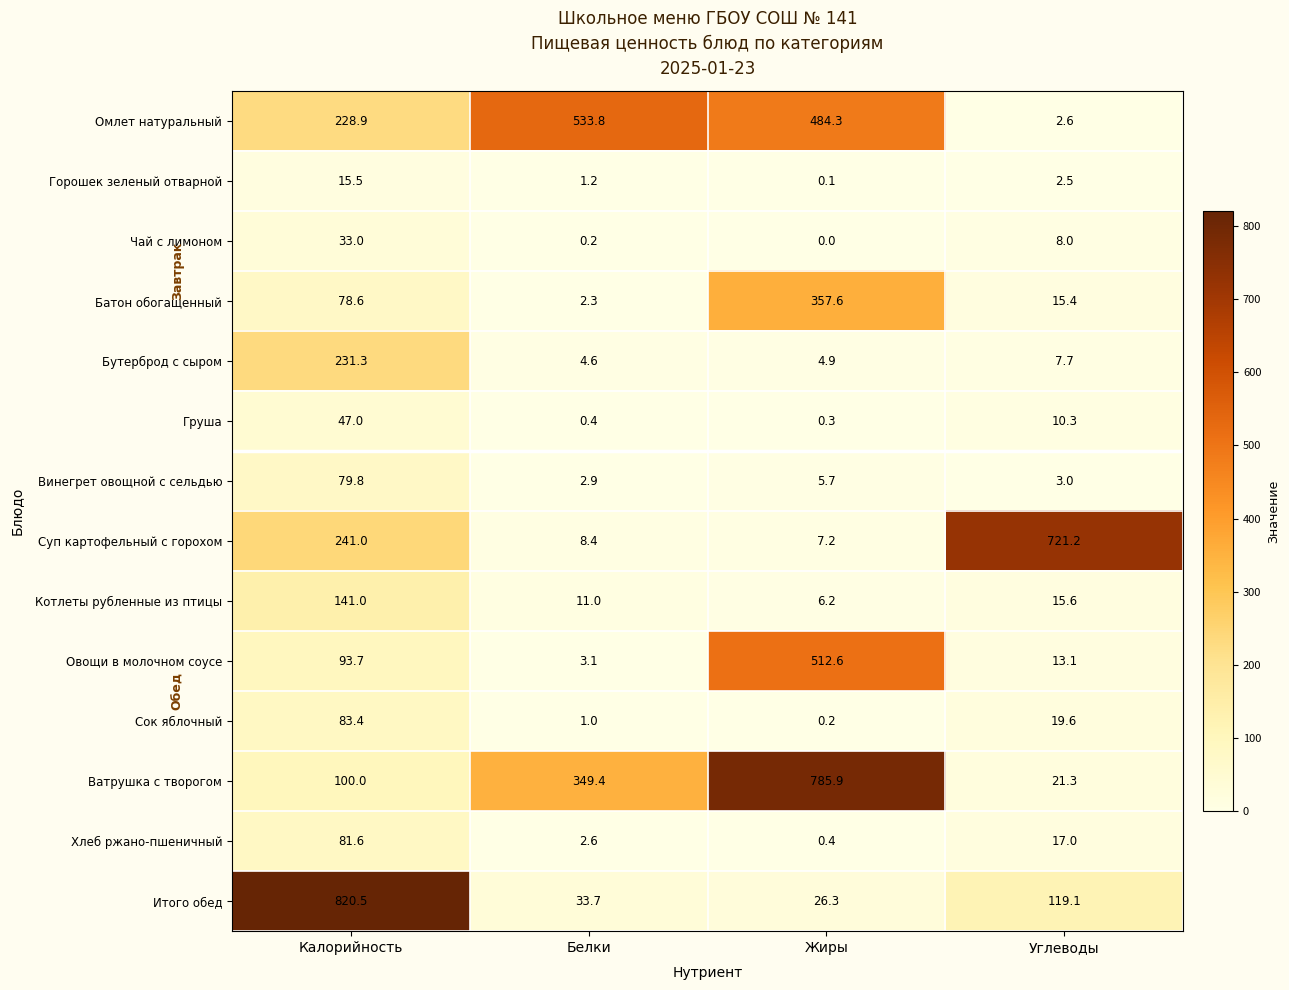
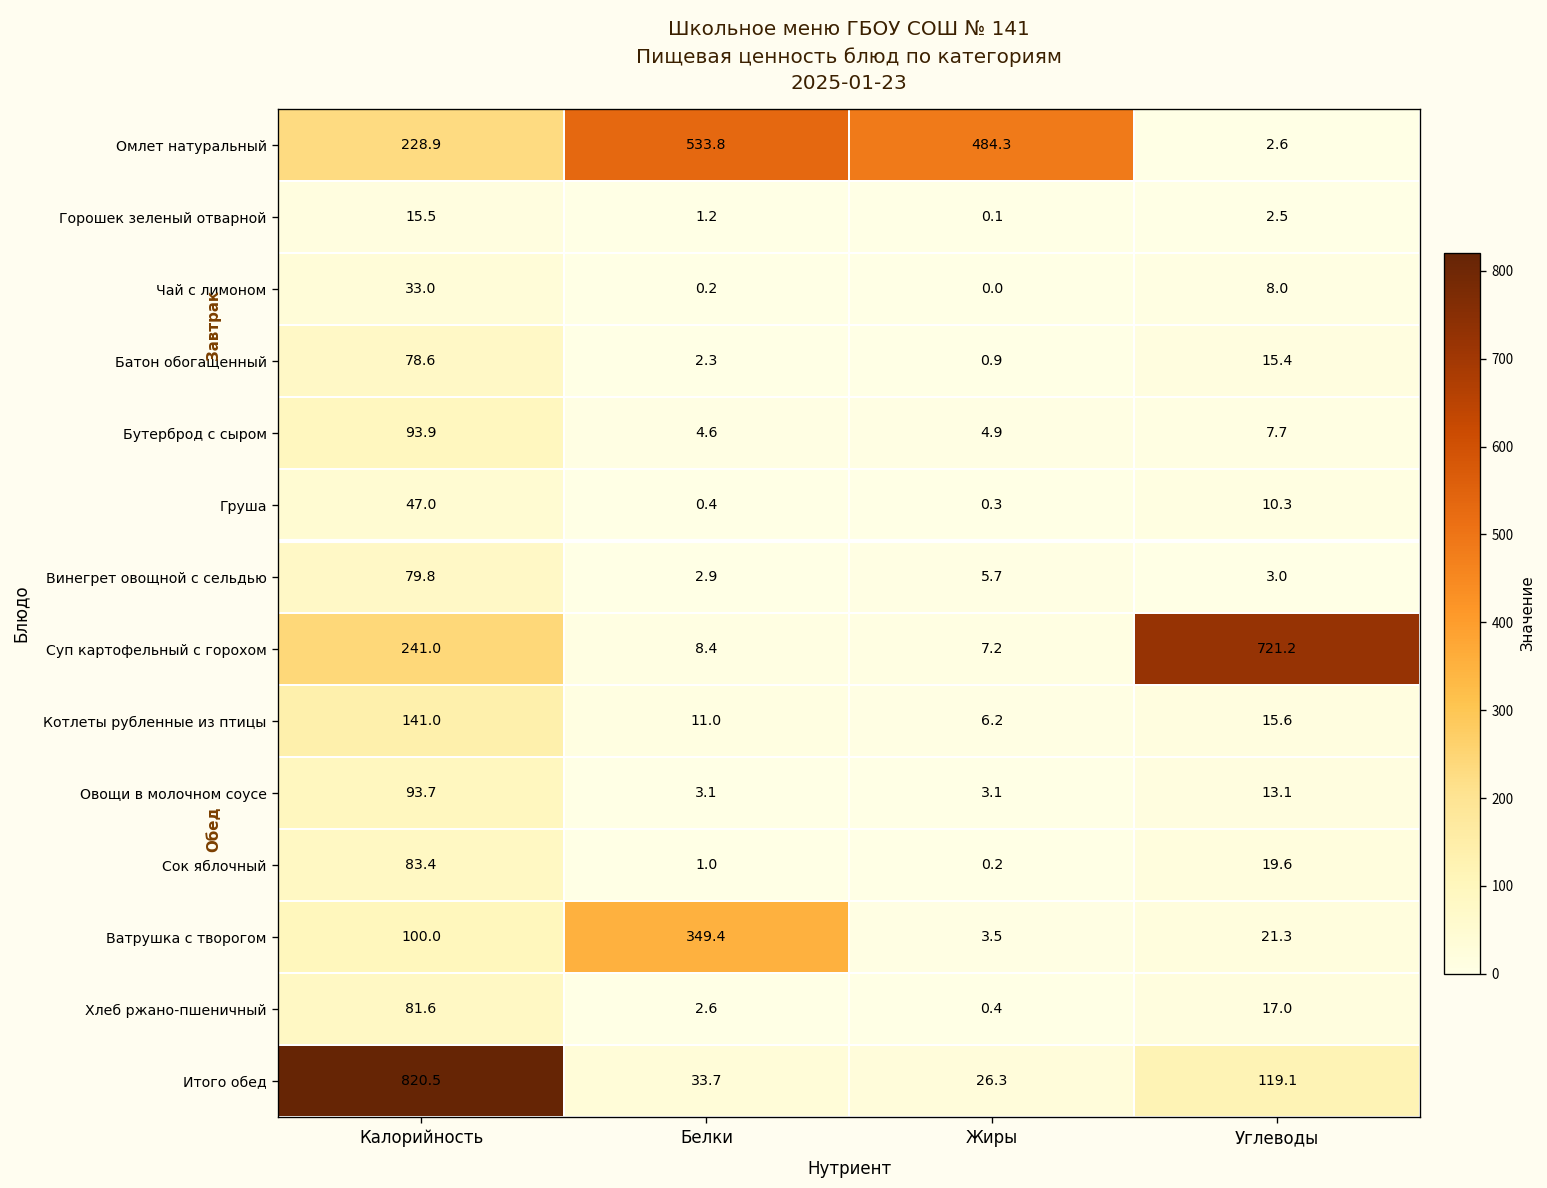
Батон обогащенный, Жиры: 357.6 -> 0.9
Бутерброд с сыром, Калорийность: 231.3 -> 93.9
Овощи в молочном соусе, Жиры: 512.6 -> 3.1
Ватрушка с творогом, Жиры: 785.9 -> 3.5
